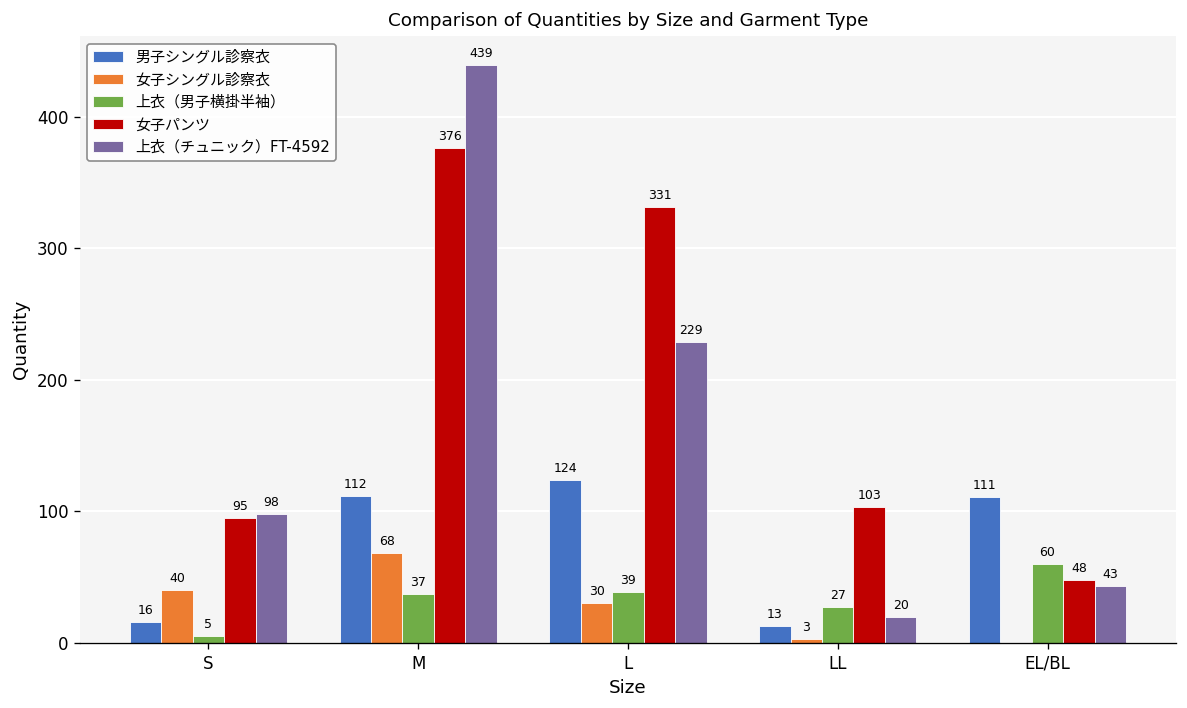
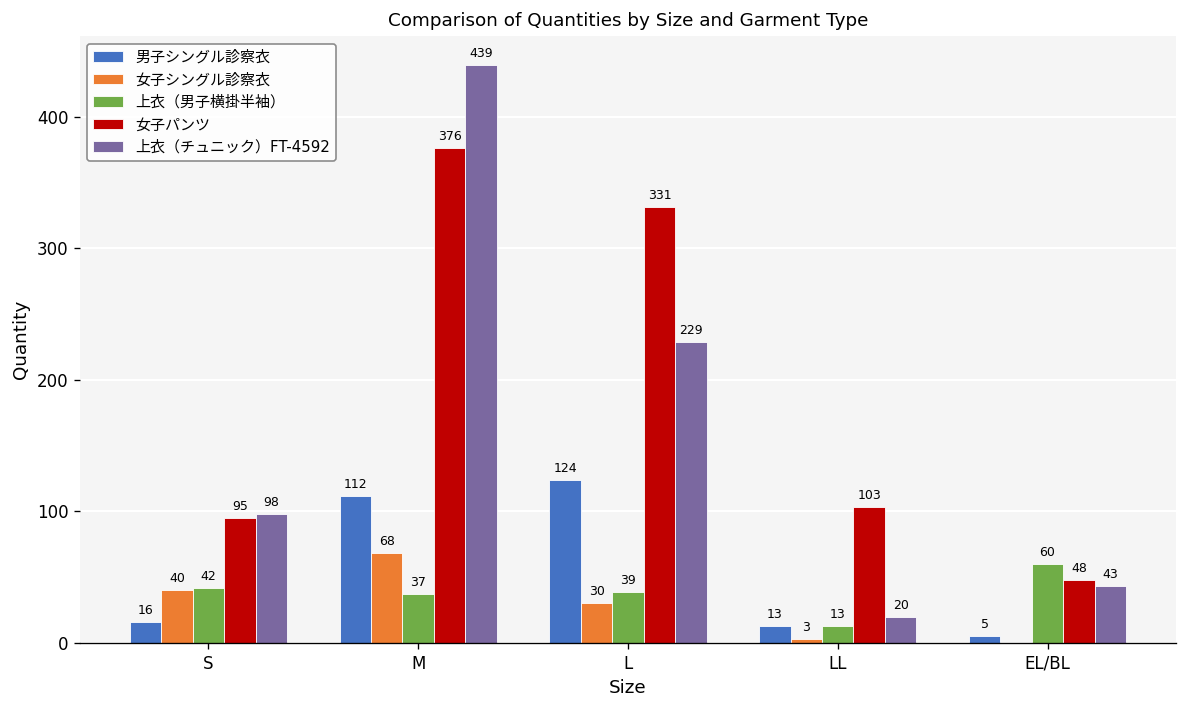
上衣（男子横掛半袖）, S: 5 -> 42
上衣（男子横掛半袖）, LL: 27 -> 13
男子シングル診察衣, EL/BL: 111 -> 5
